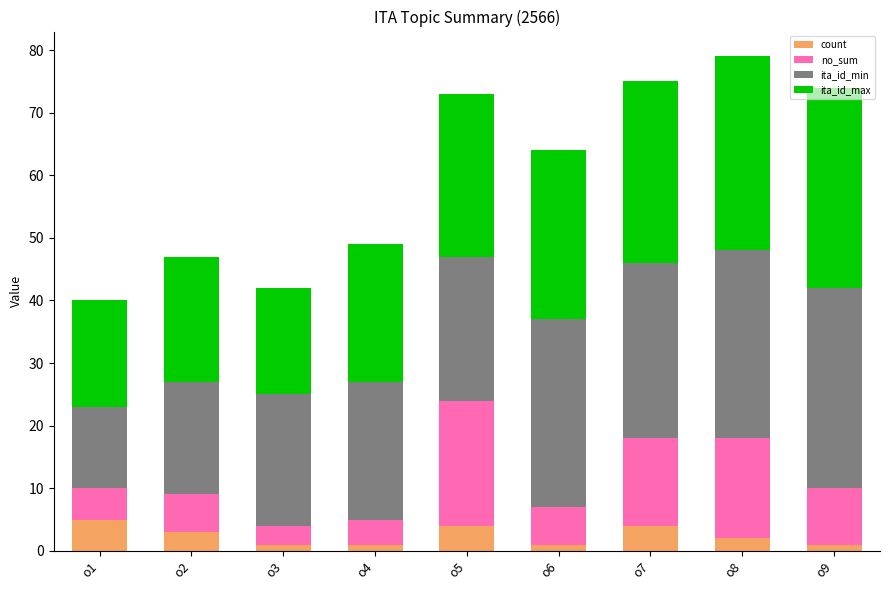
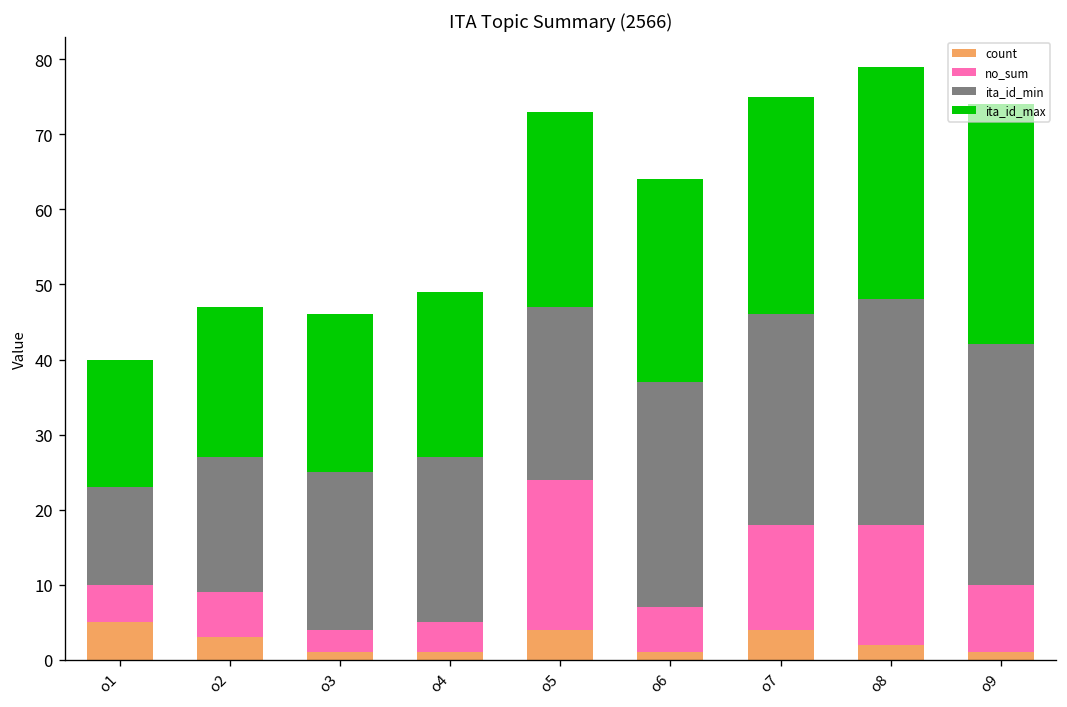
ita_id_max, o3: 17 -> 21
